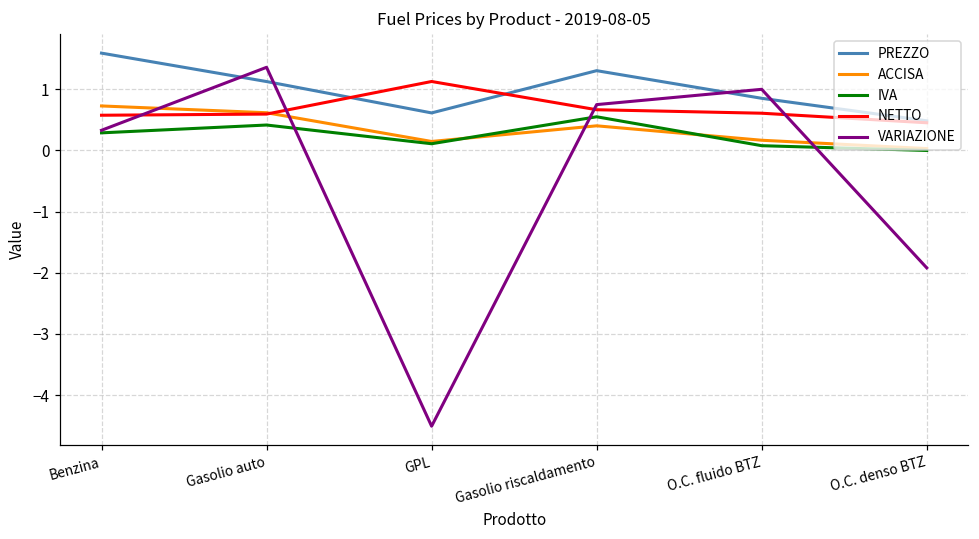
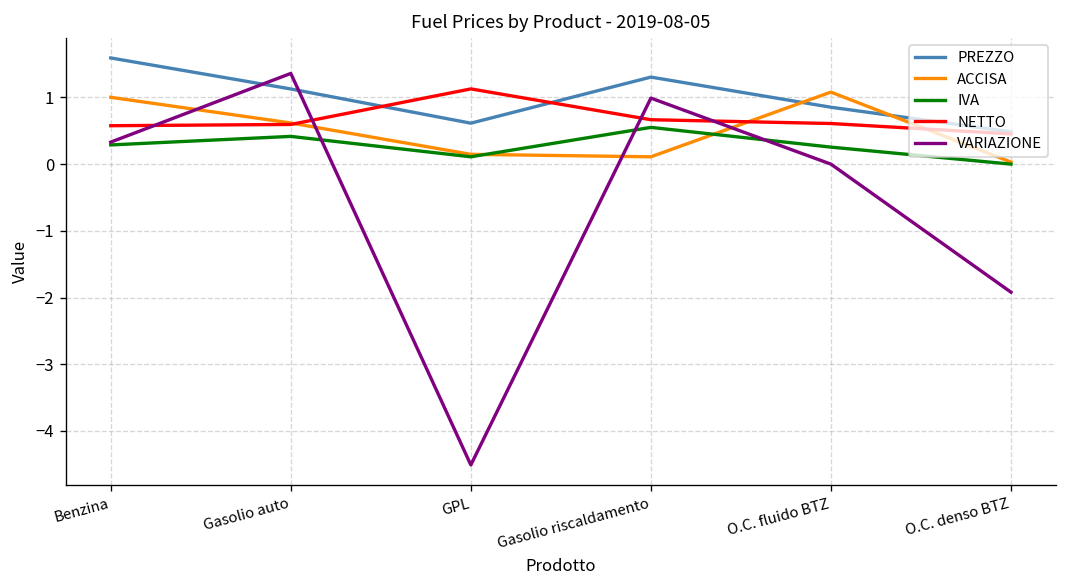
ACCISA, Benzina: 0.7 -> 1.0
ACCISA, Gasolio riscaldamento: 0.4 -> 0.1
VARIAZIONE, Gasolio riscaldamento: 0.8 -> 1.0
ACCISA, O.C. fluido BTZ: 0.2 -> 1.1
IVA, O.C. fluido BTZ: 0.1 -> 0.3
VARIAZIONE, O.C. fluido BTZ: 1 -> 0
